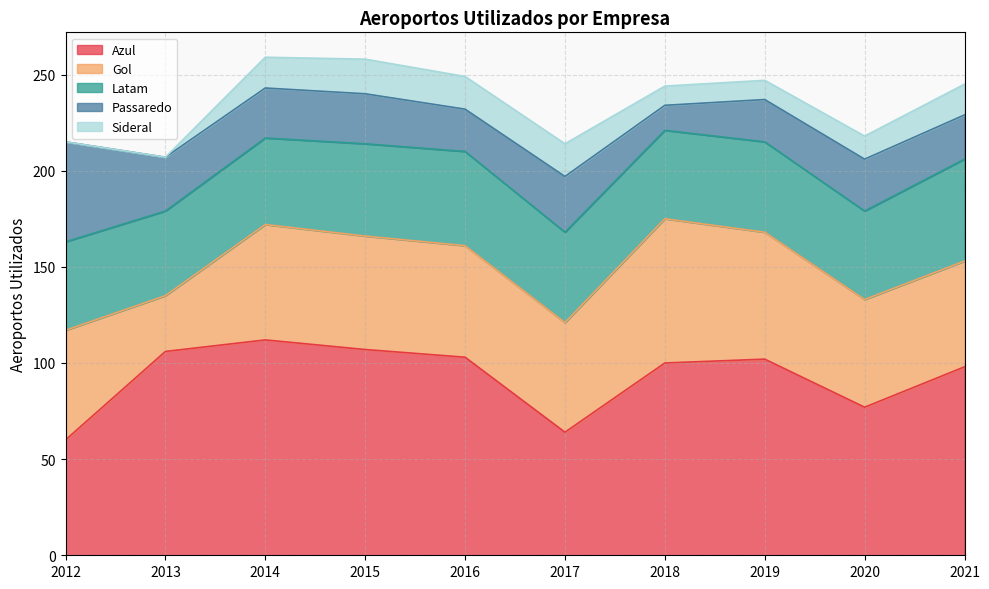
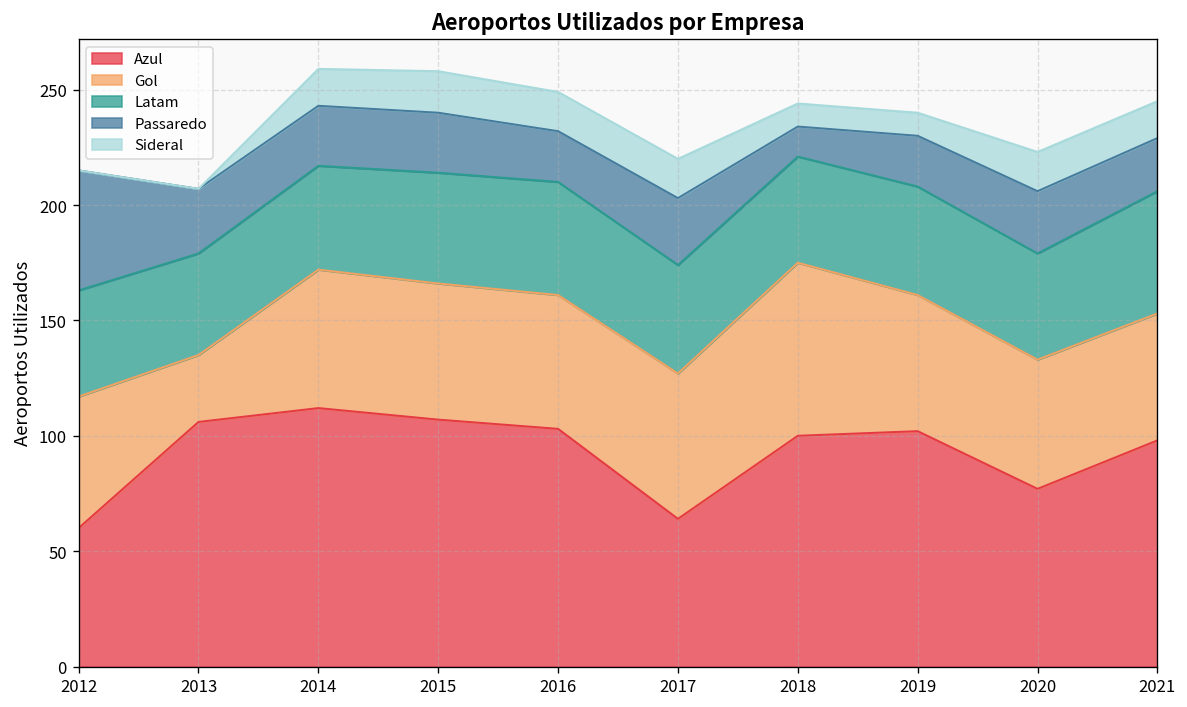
Gol, 2017: 57 -> 63
Gol, 2019: 66 -> 59
Sideral, 2020: 12 -> 17
